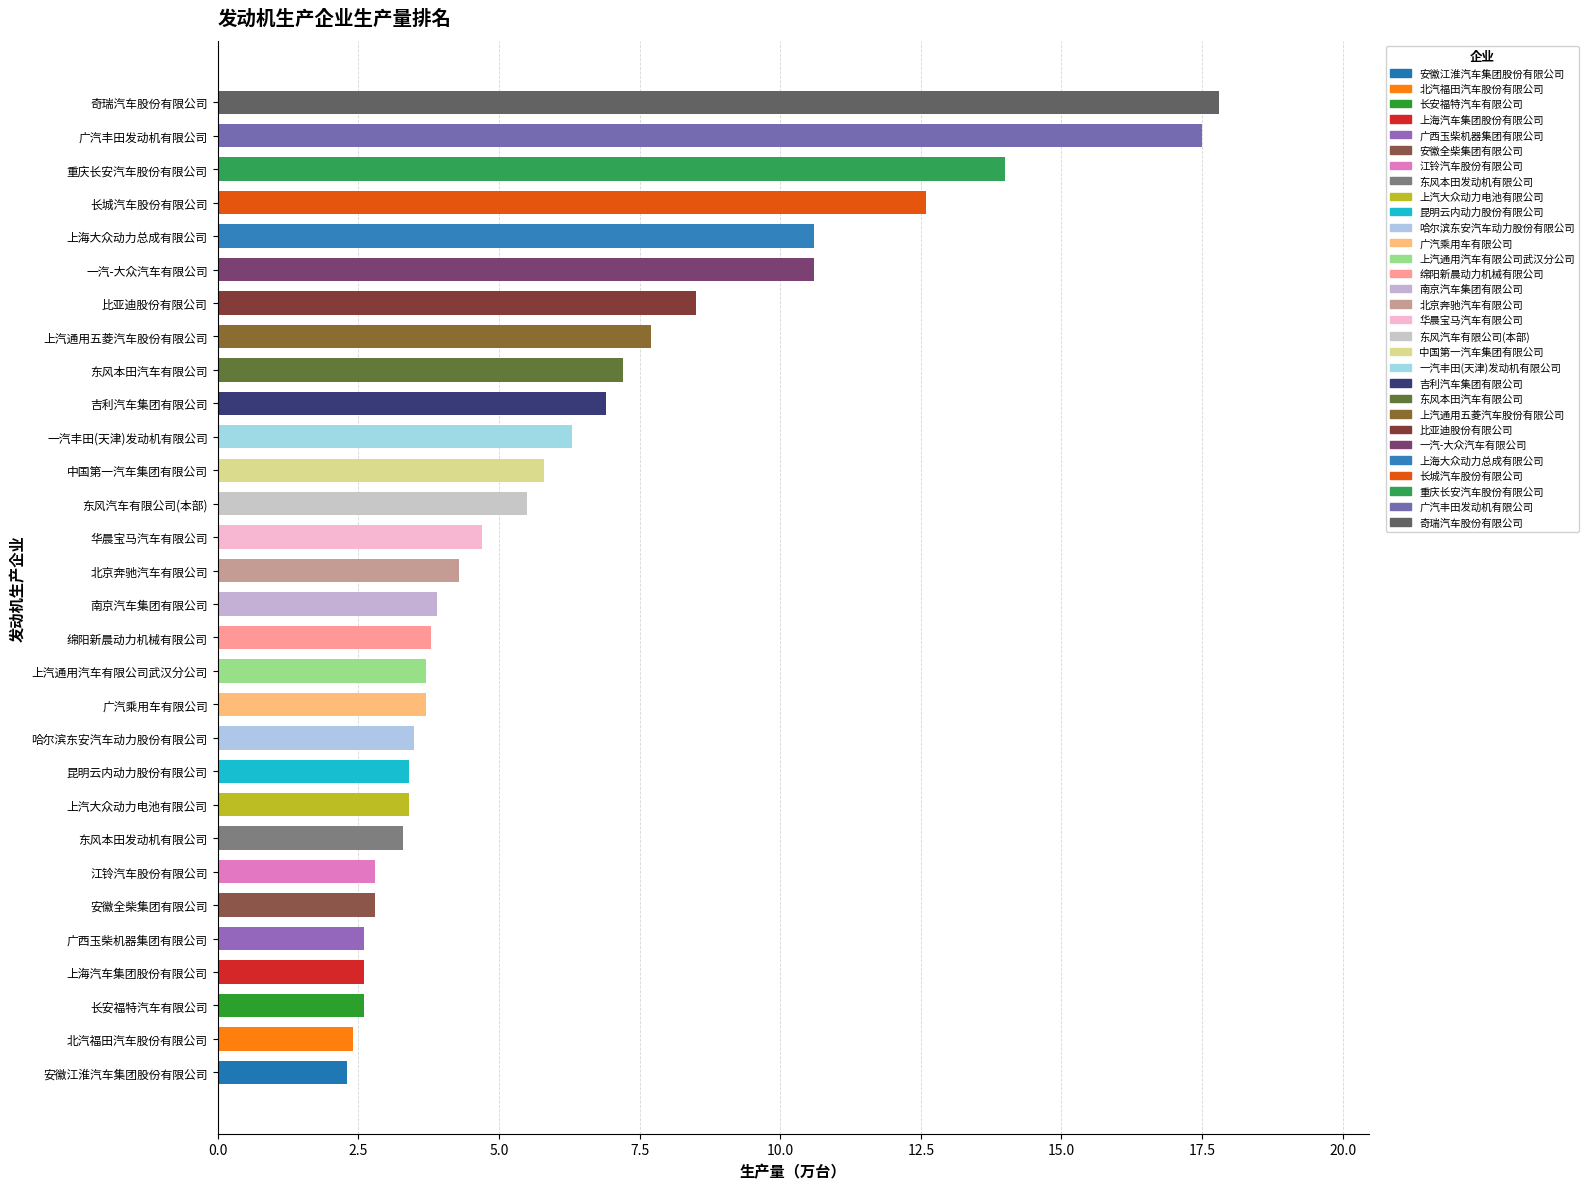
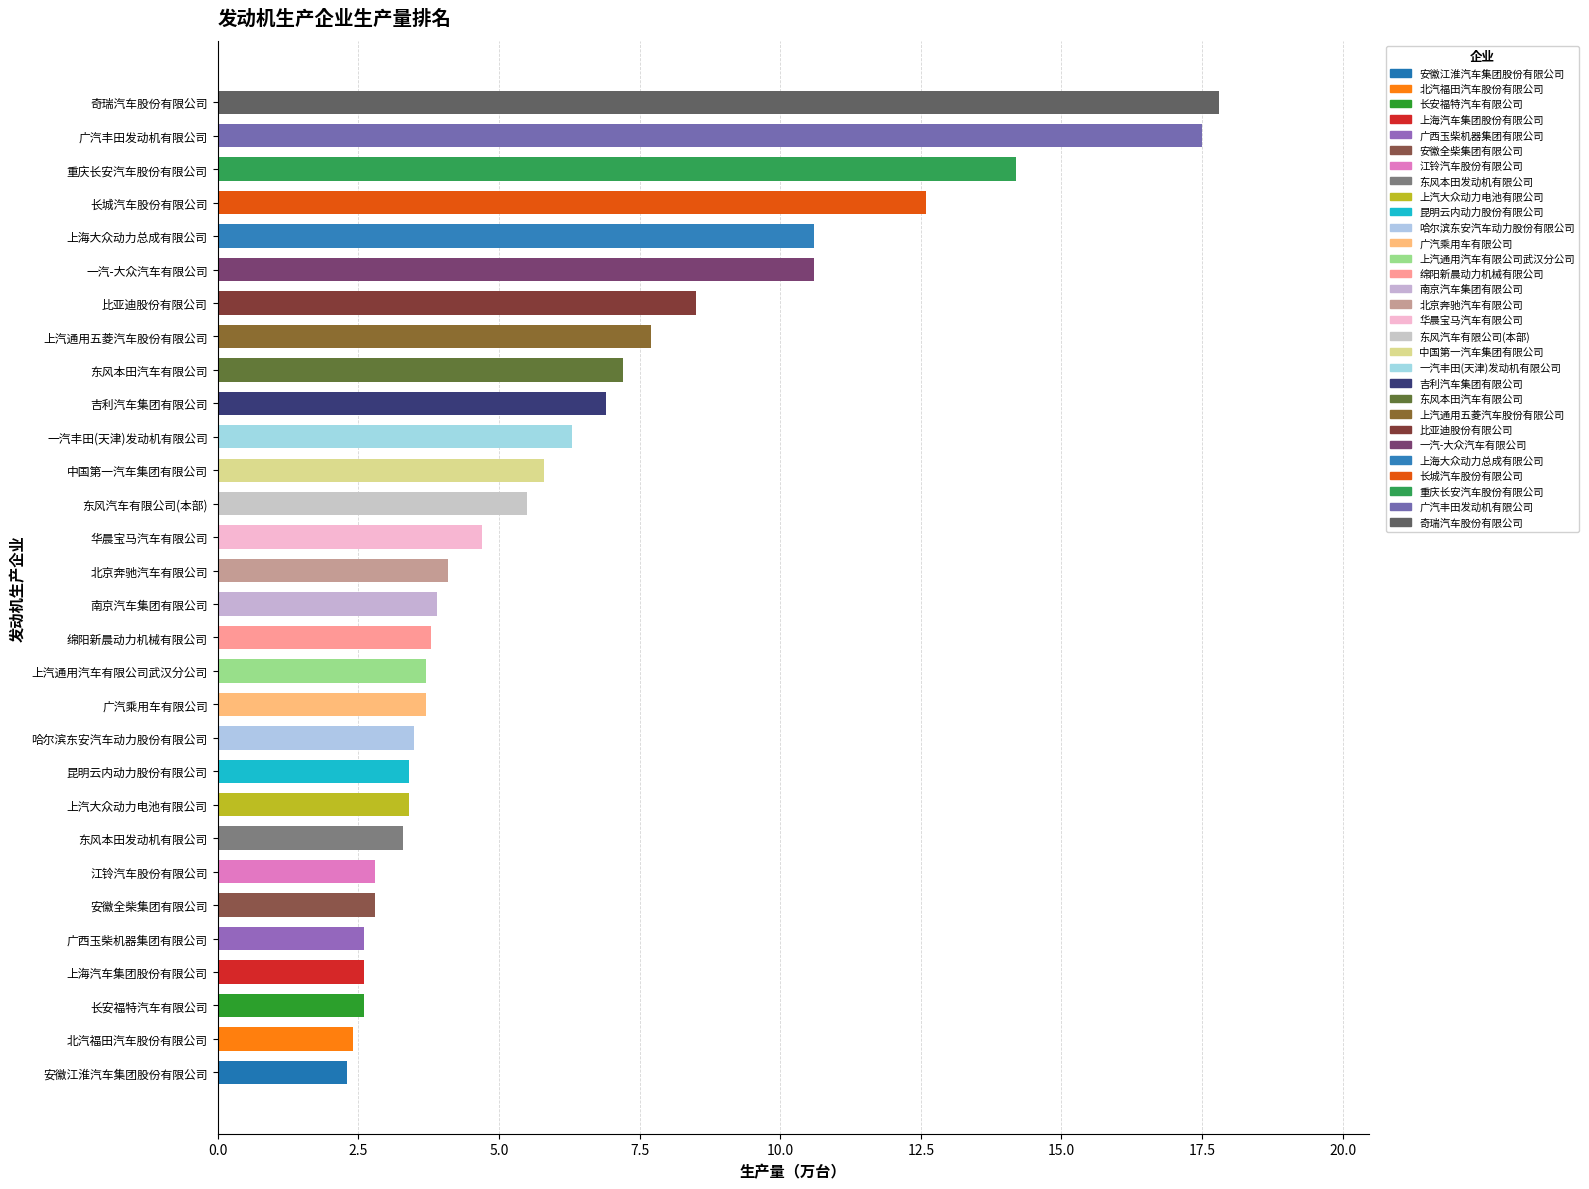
重庆长安汽车股份有限公司: 14.0 -> 14.2
北京奔驰汽车有限公司: 4.3 -> 4.1
